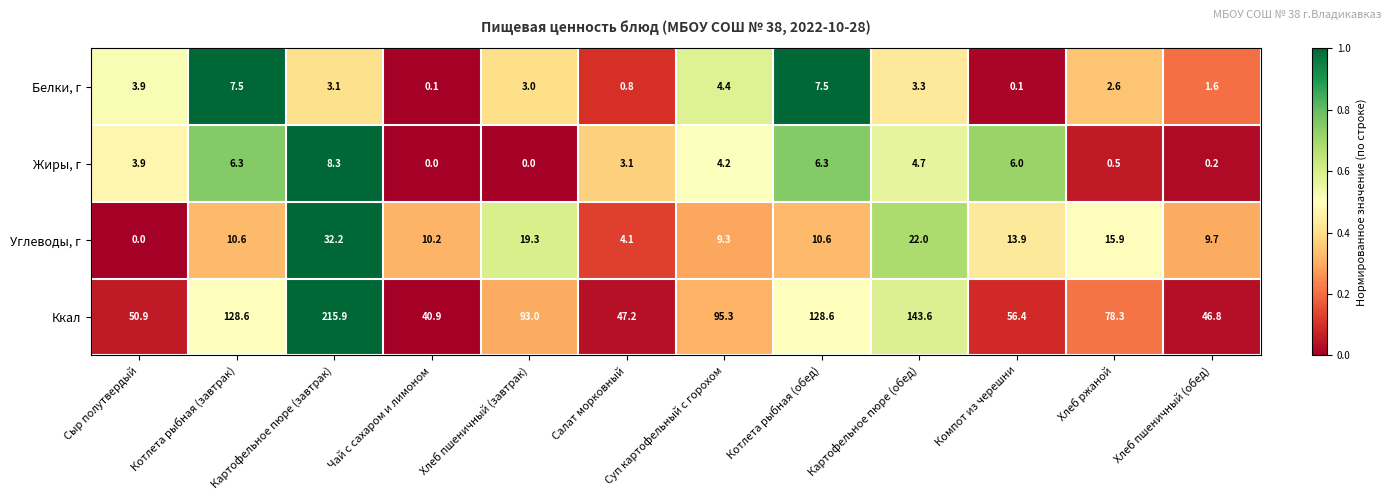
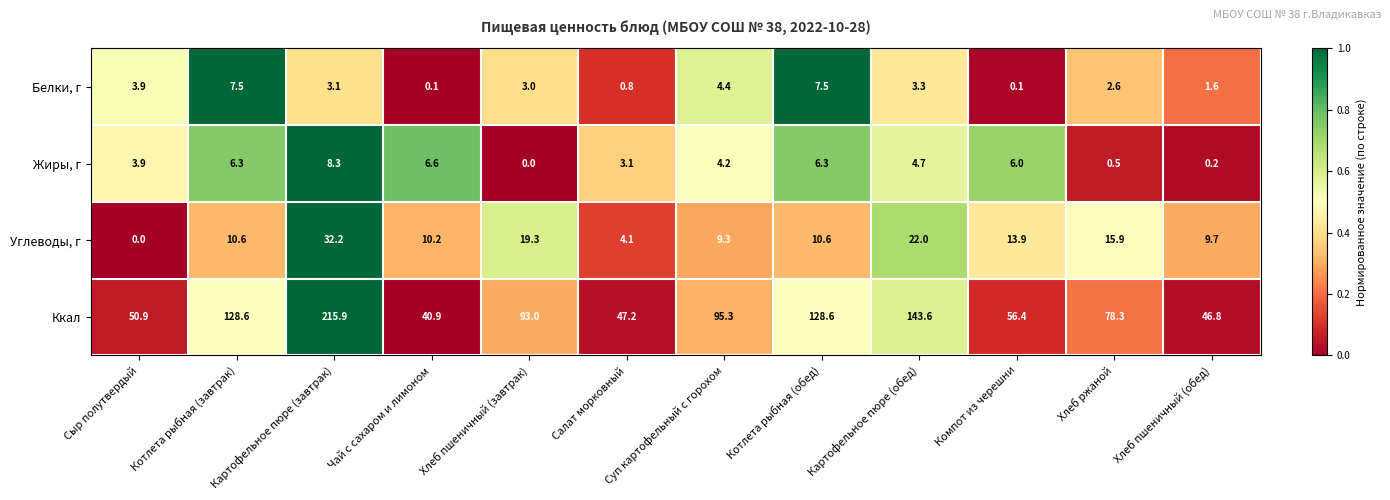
Жиры, г, Чай с сахаром и лимоном: 0.0 -> 6.6
